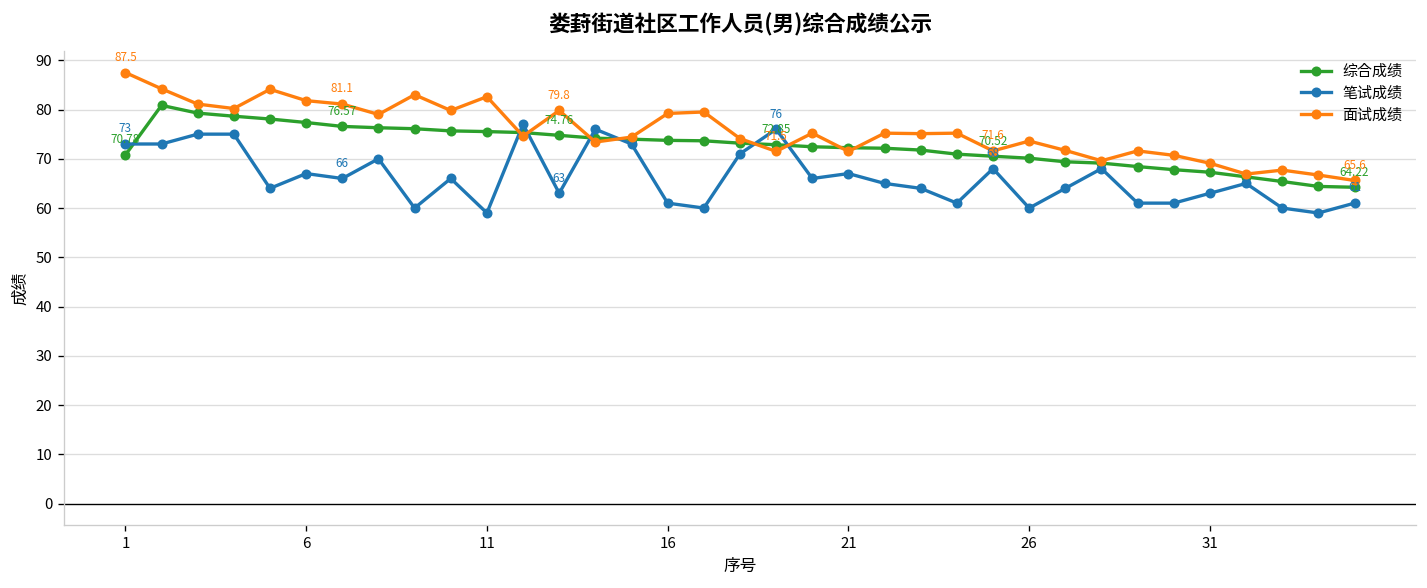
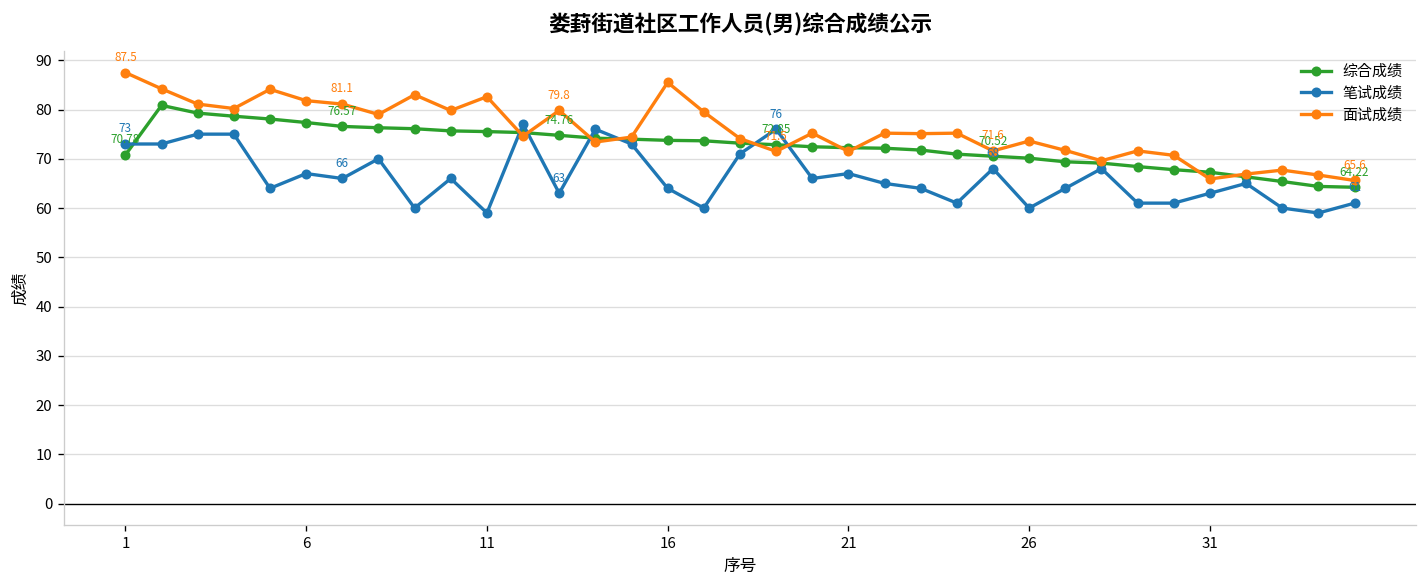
笔试成绩, 16: 61 -> 64
面试成绩, 16: 79 -> 86
面试成绩, 31: 69 -> 66
